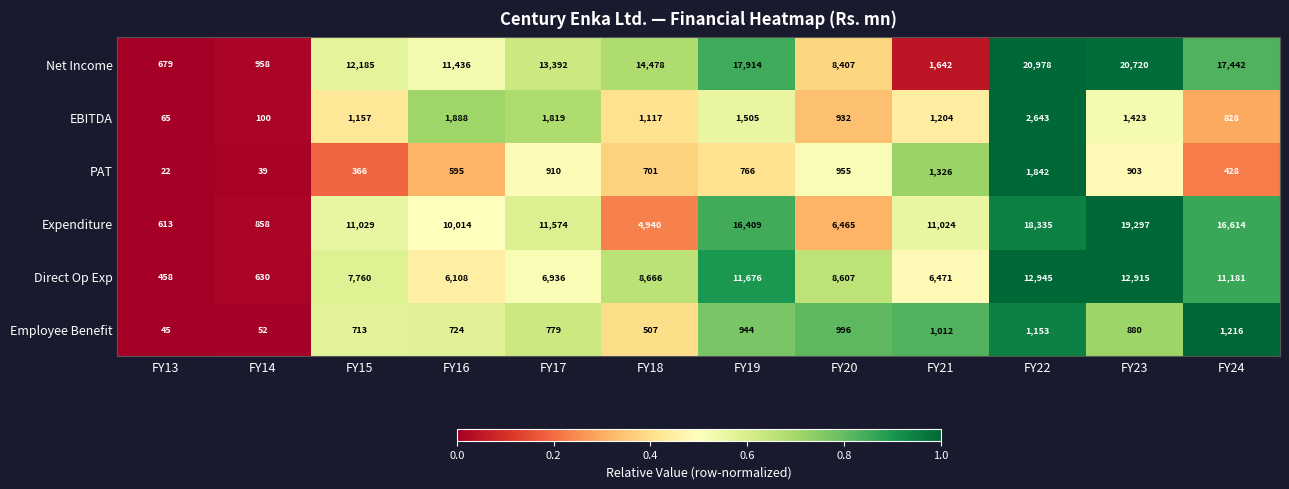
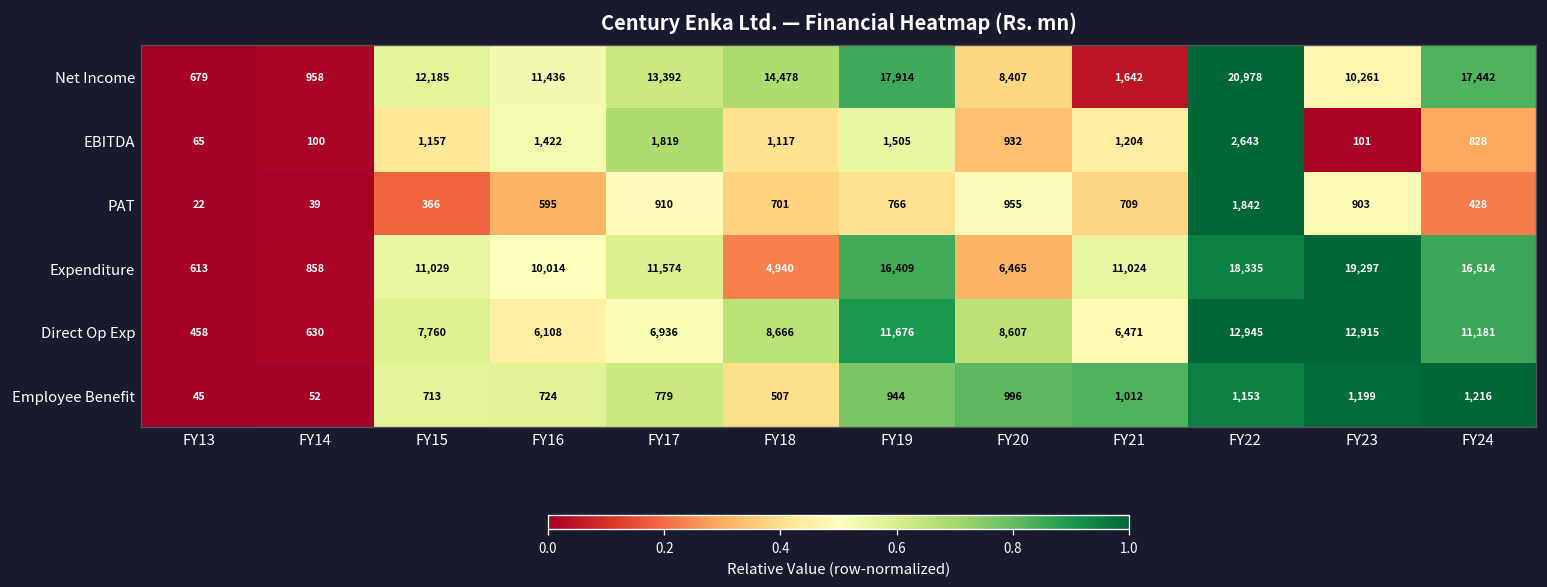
Net Income, FY23: 20,720 -> 10,261
EBITDA, FY16: 1,888 -> 1,422
EBITDA, FY23: 1,423 -> 101
PAT, FY21: 1,326 -> 709
Employee Benefit, FY23: 880 -> 1,199
